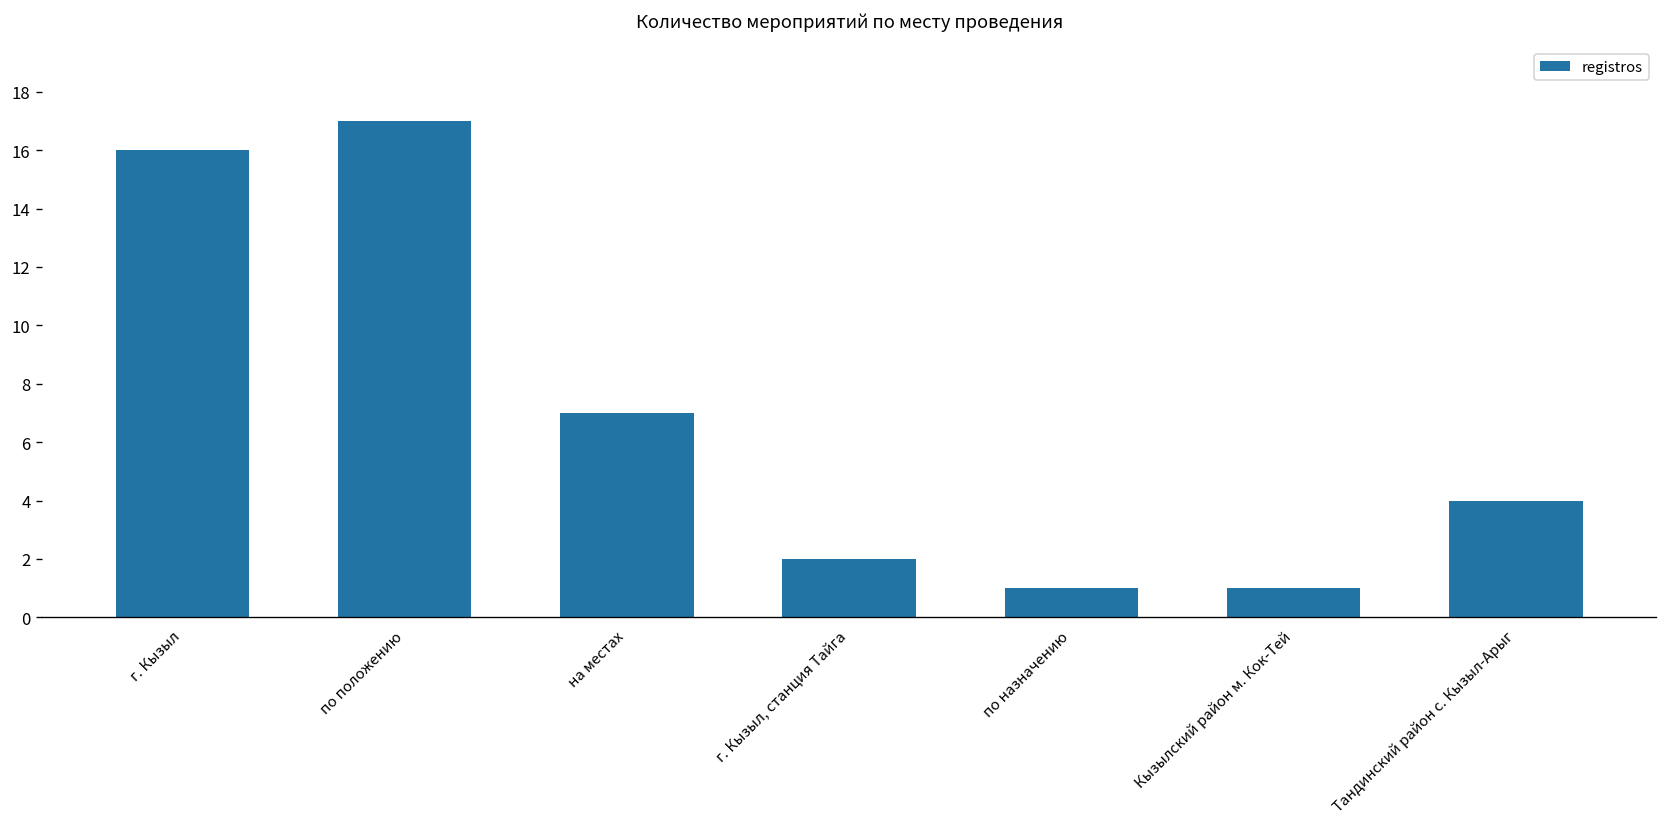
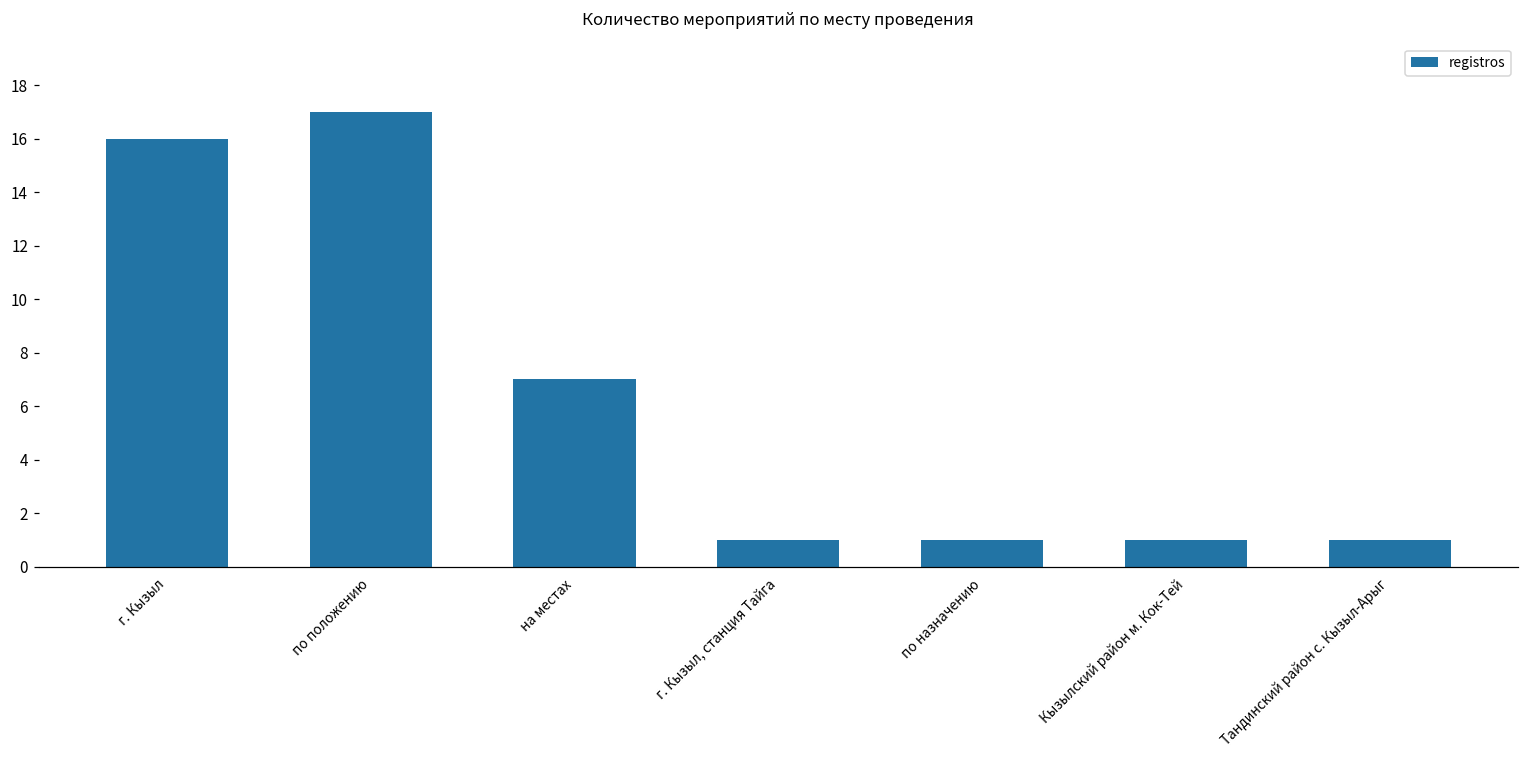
г. Кызыл, станция Тайга: 2 -> 1
Тандинский район с. Кызыл-Арыг: 4 -> 1
